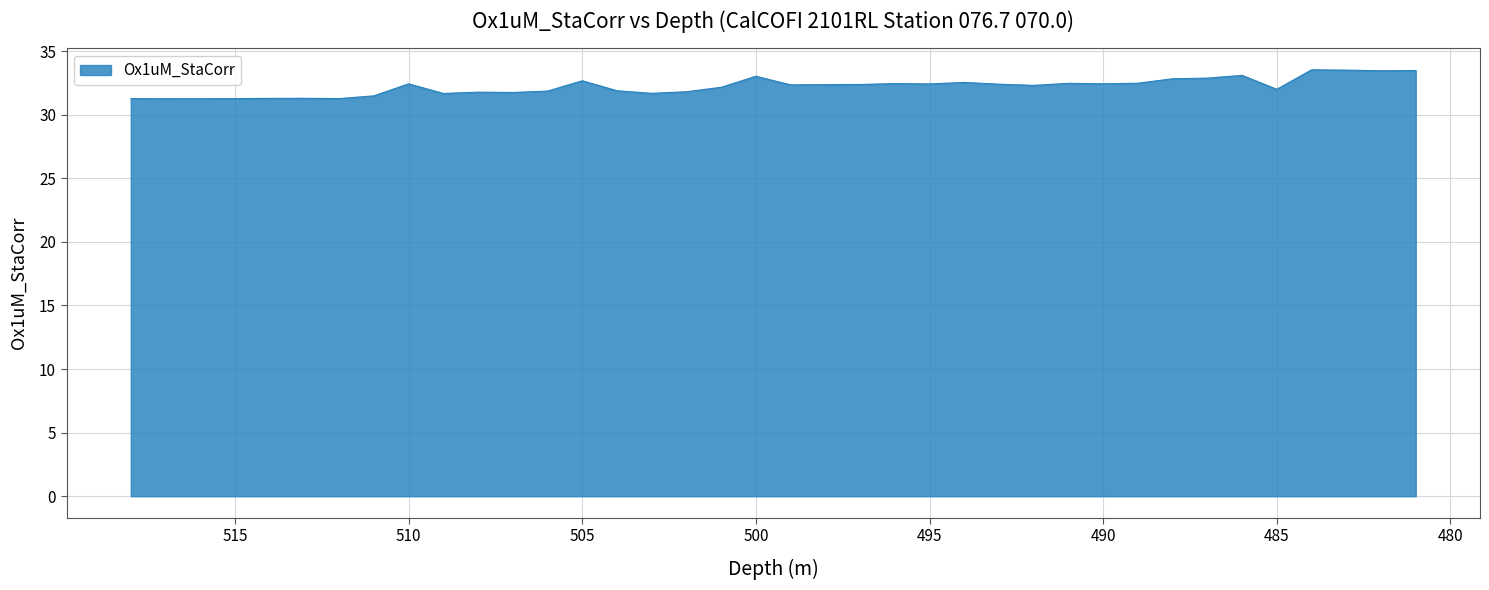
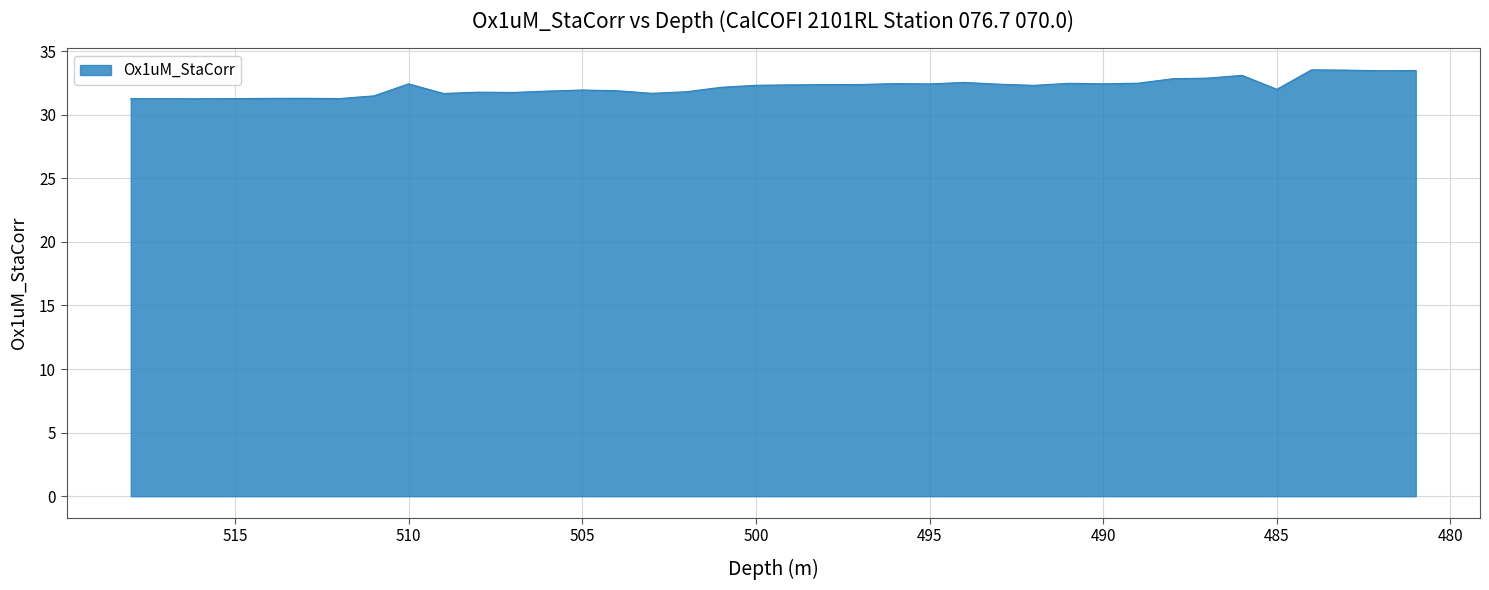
505: 32.7 -> 31.9
500: 33.0 -> 32.3
